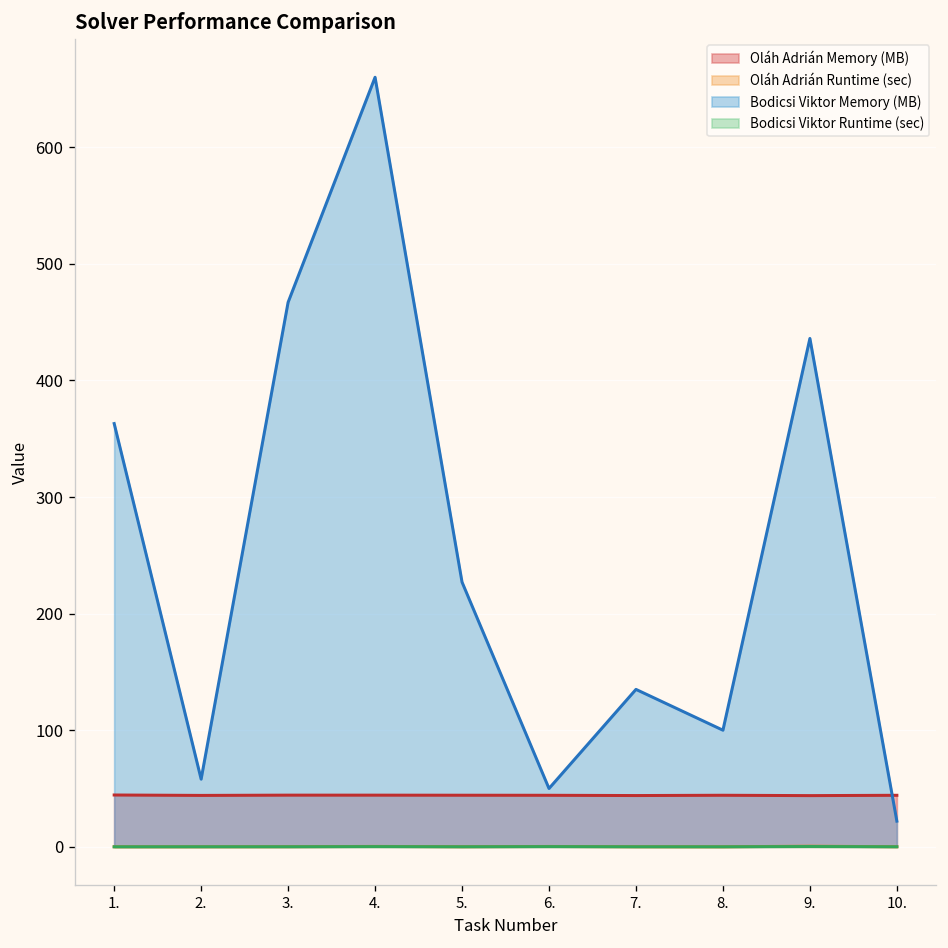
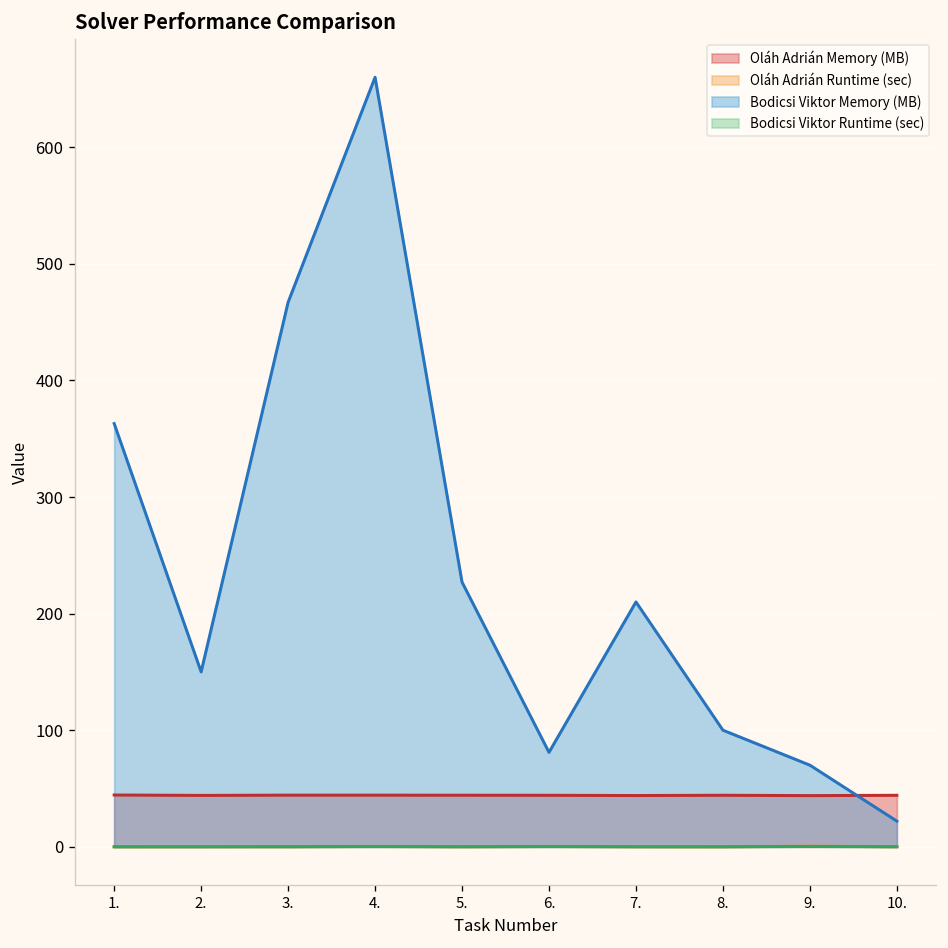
Bodicsi Viktor Memory (MB), 2.: 60 -> 150
Bodicsi Viktor Memory (MB), 6.: 50 -> 80
Bodicsi Viktor Memory (MB), 7.: 140 -> 210
Bodicsi Viktor Memory (MB), 9.: 440 -> 70
